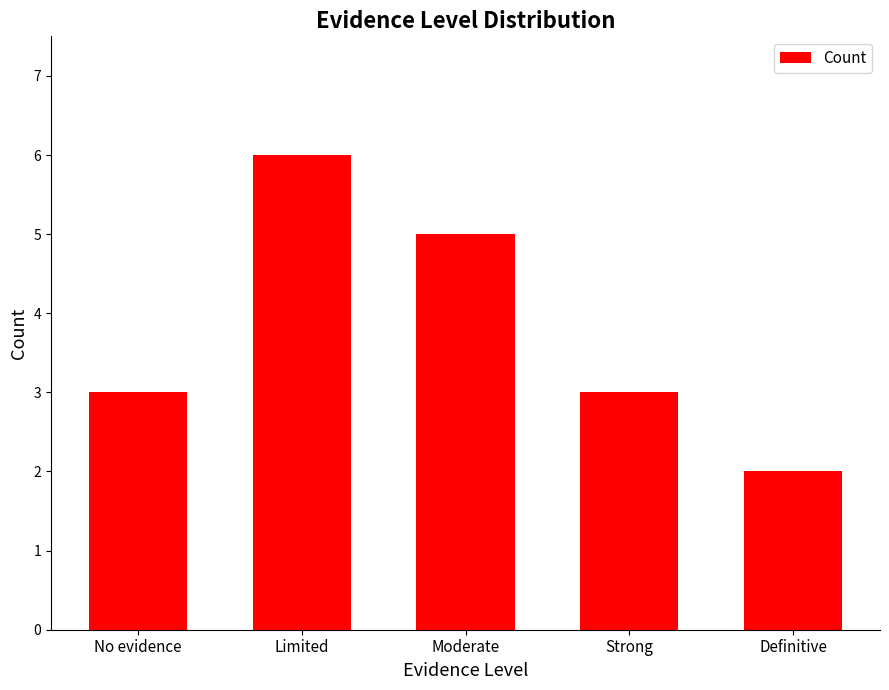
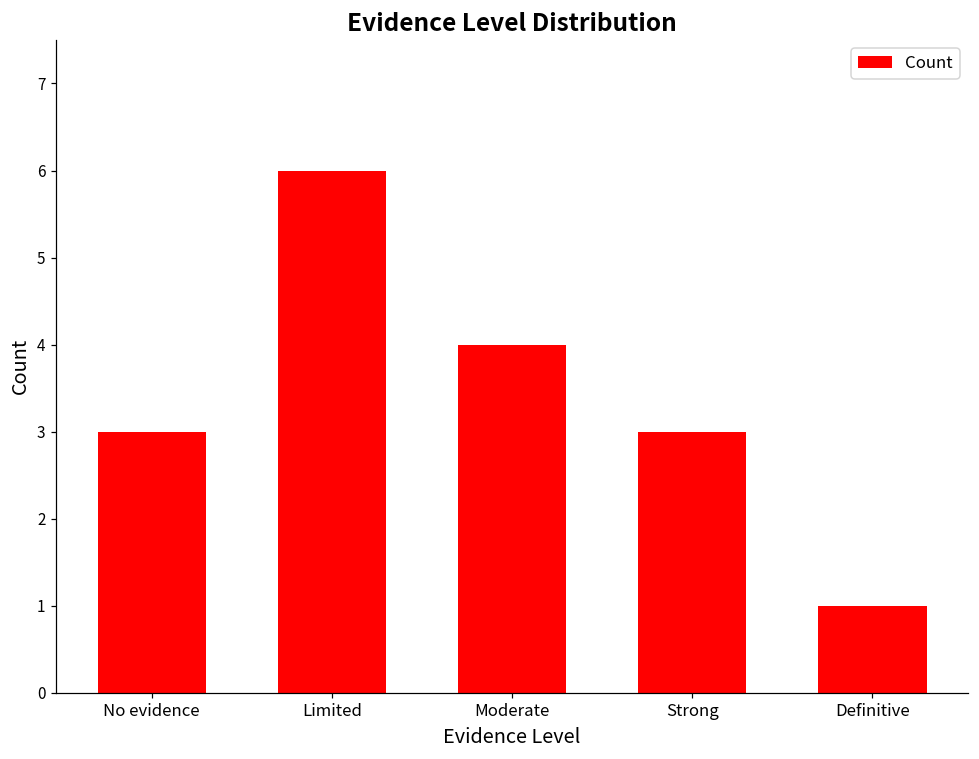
Moderate: 5 -> 4
Definitive: 2 -> 1
